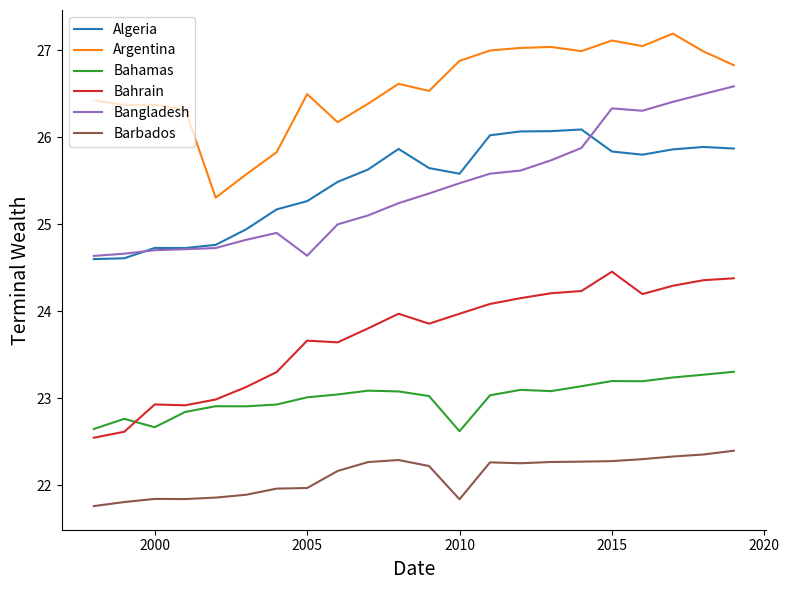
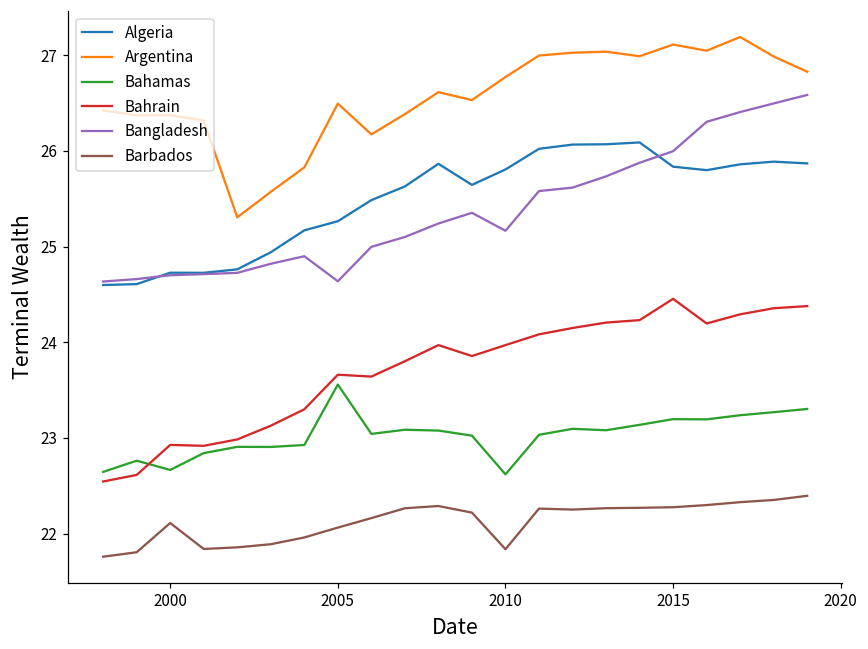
Barbados, 2000: 21.8 -> 22.1
Bahamas, 2005: 23.0 -> 23.6
Barbados, 2005: 22.0 -> 22.1
Algeria, 2010: 25.6 -> 25.8
Argentina, 2010: 26.9 -> 26.8
Bangladesh, 2010: 25.5 -> 25.2
Bangladesh, 2015: 26.3 -> 26.0
